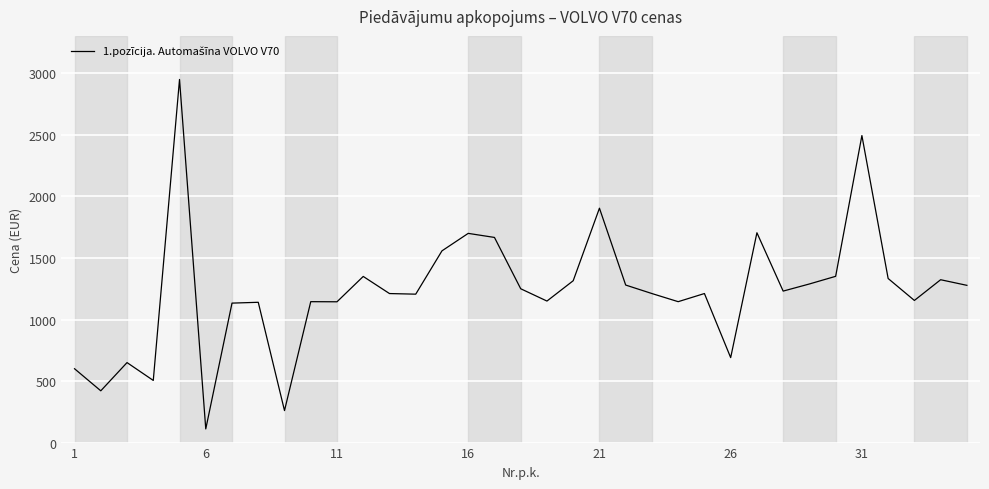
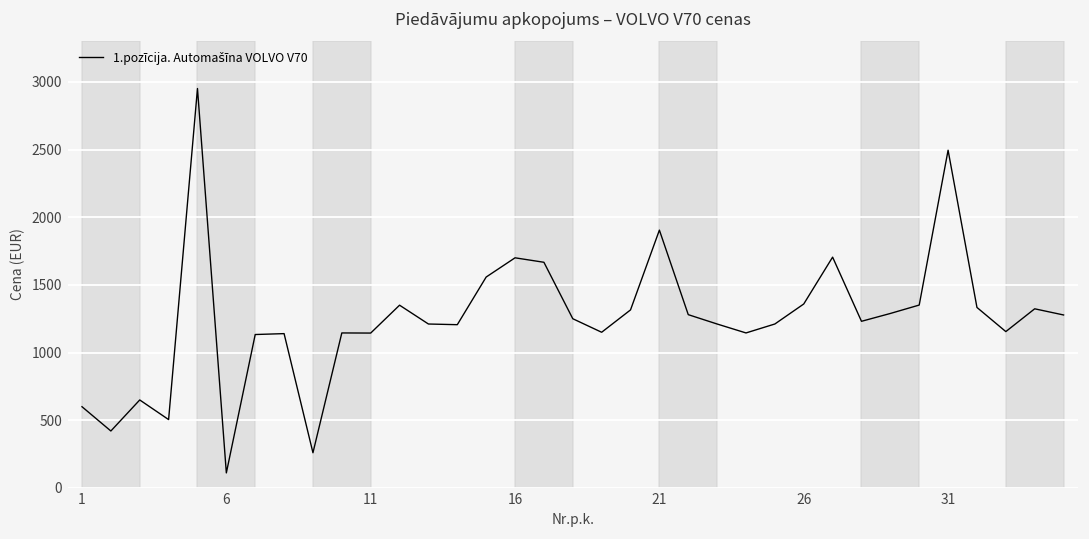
26: 690 -> 1360
